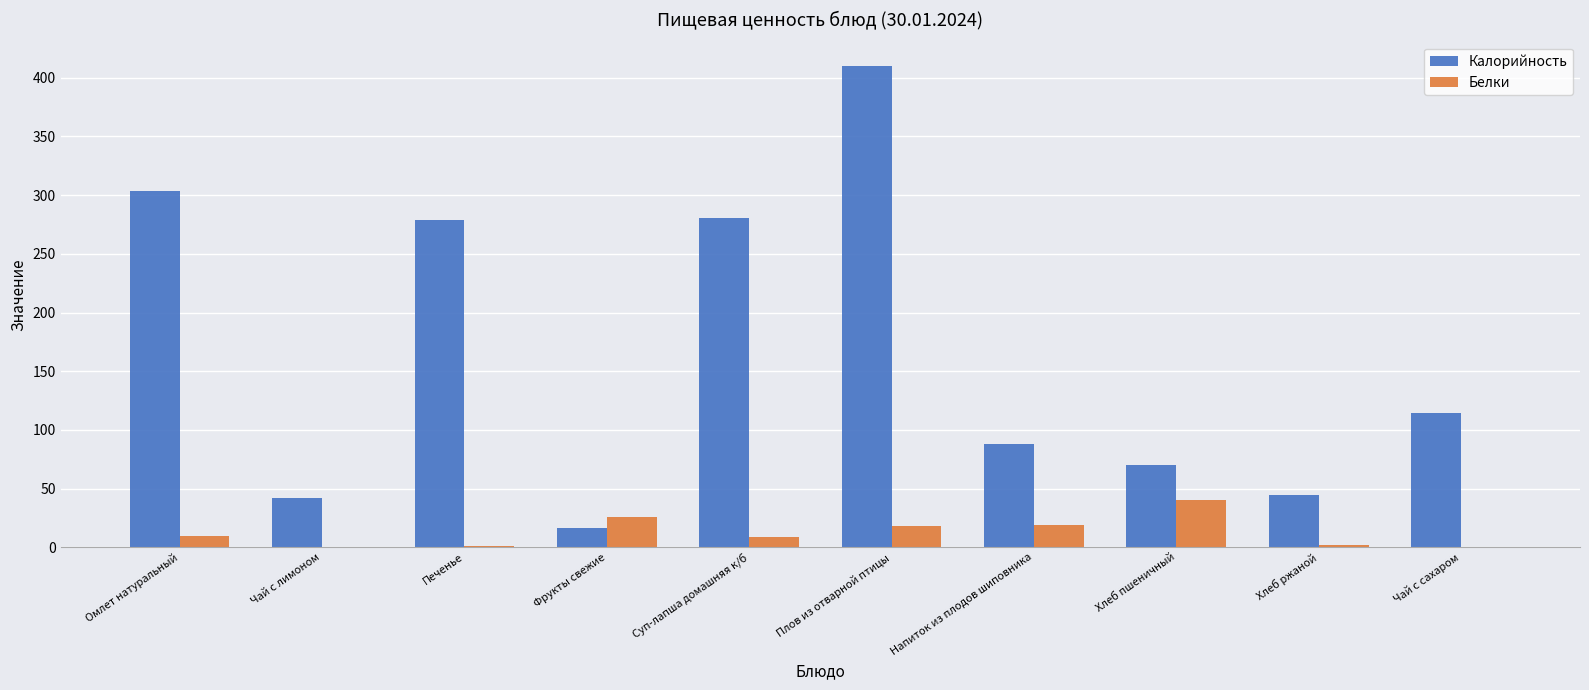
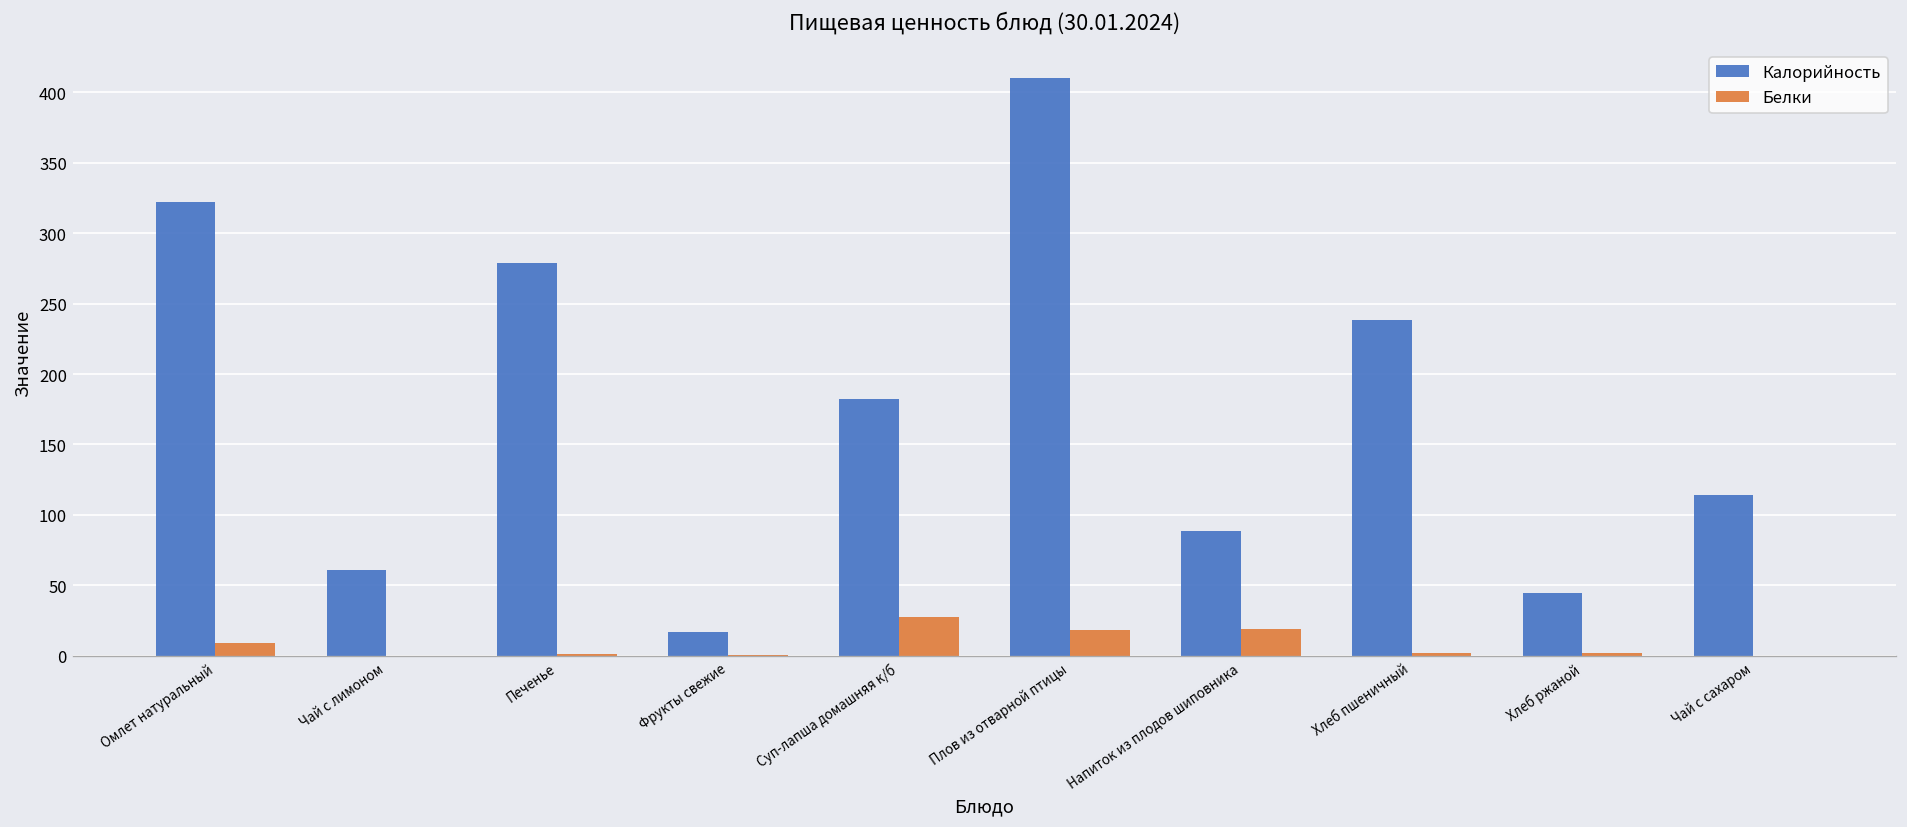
Калорийность, Омлет натуральный: 304 -> 322
Калорийность, Чай с лимоном: 42 -> 61
Белки, Фрукты свежие: 26 -> 1
Калорийность, Суп-лапша домашняя к/б: 281 -> 182
Белки, Суп-лапша домашняя к/б: 9 -> 27
Калорийность, Хлеб пшеничный: 71 -> 239
Белки, Хлеб пшеничный: 40 -> 2
